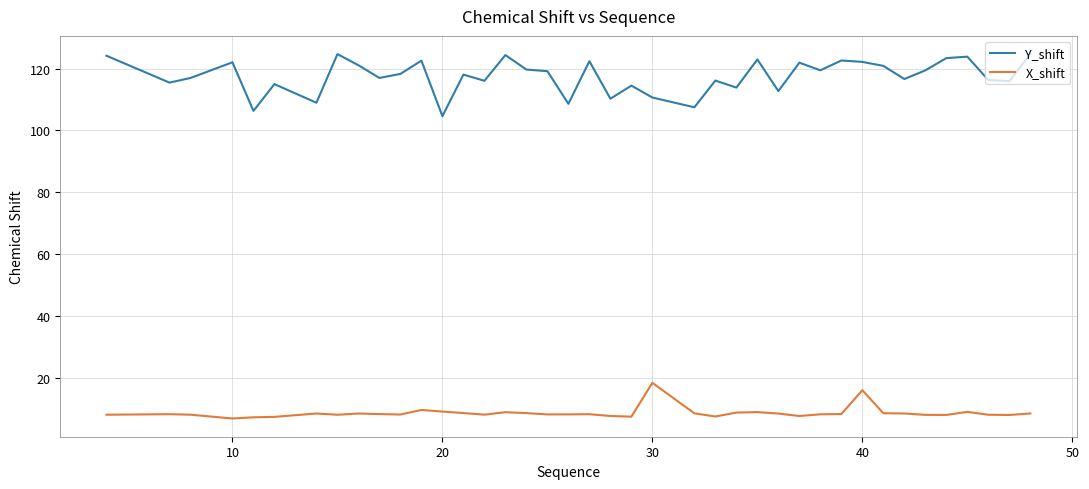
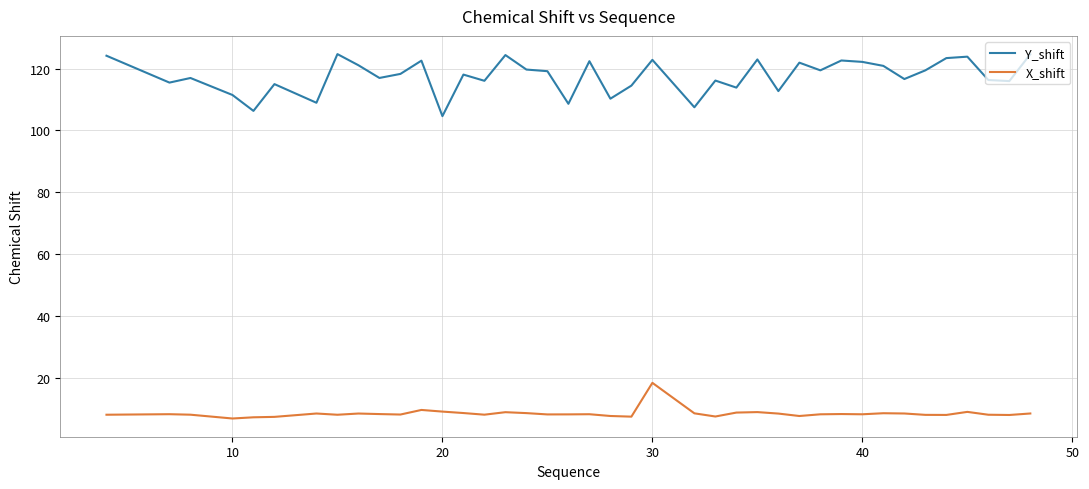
Y_shift, 10: 122 -> 111
Y_shift, 30: 111 -> 123
X_shift, 40: 16 -> 8
